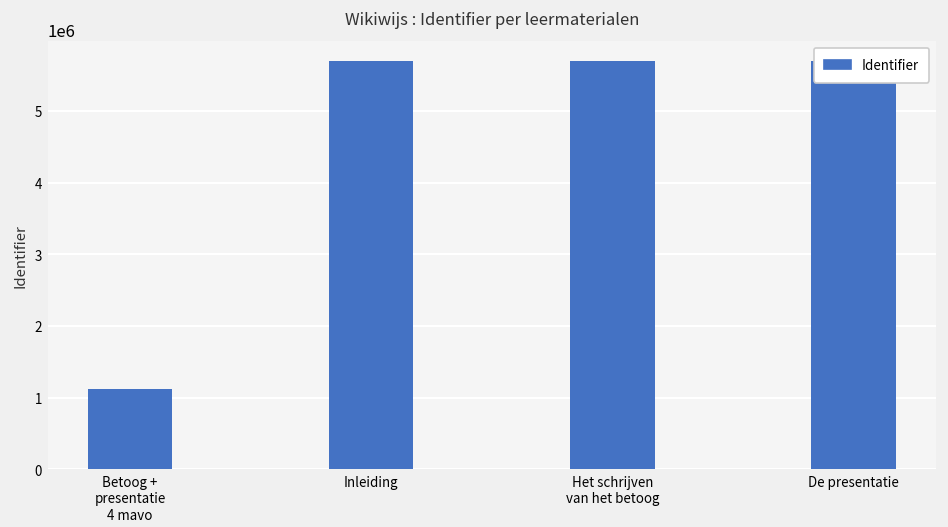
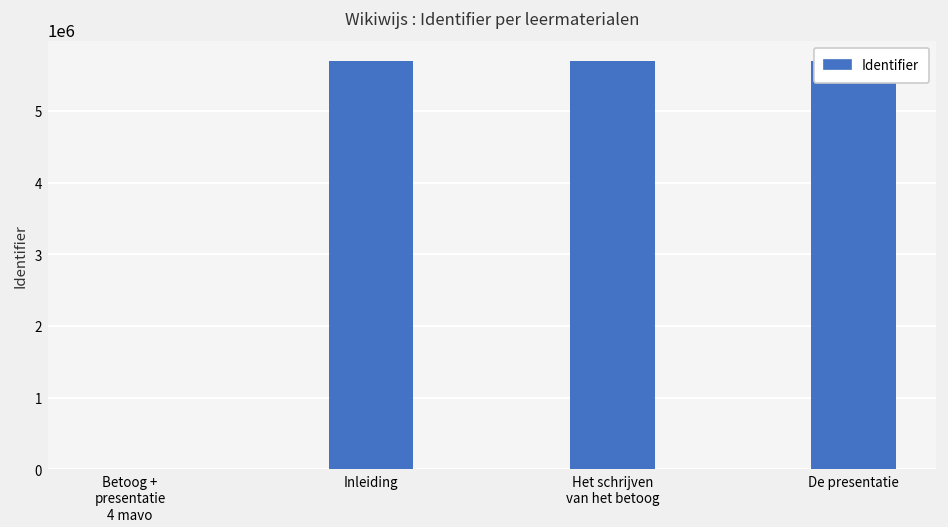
Betoog + presentatie 4 mavo: 1100000 -> 0
